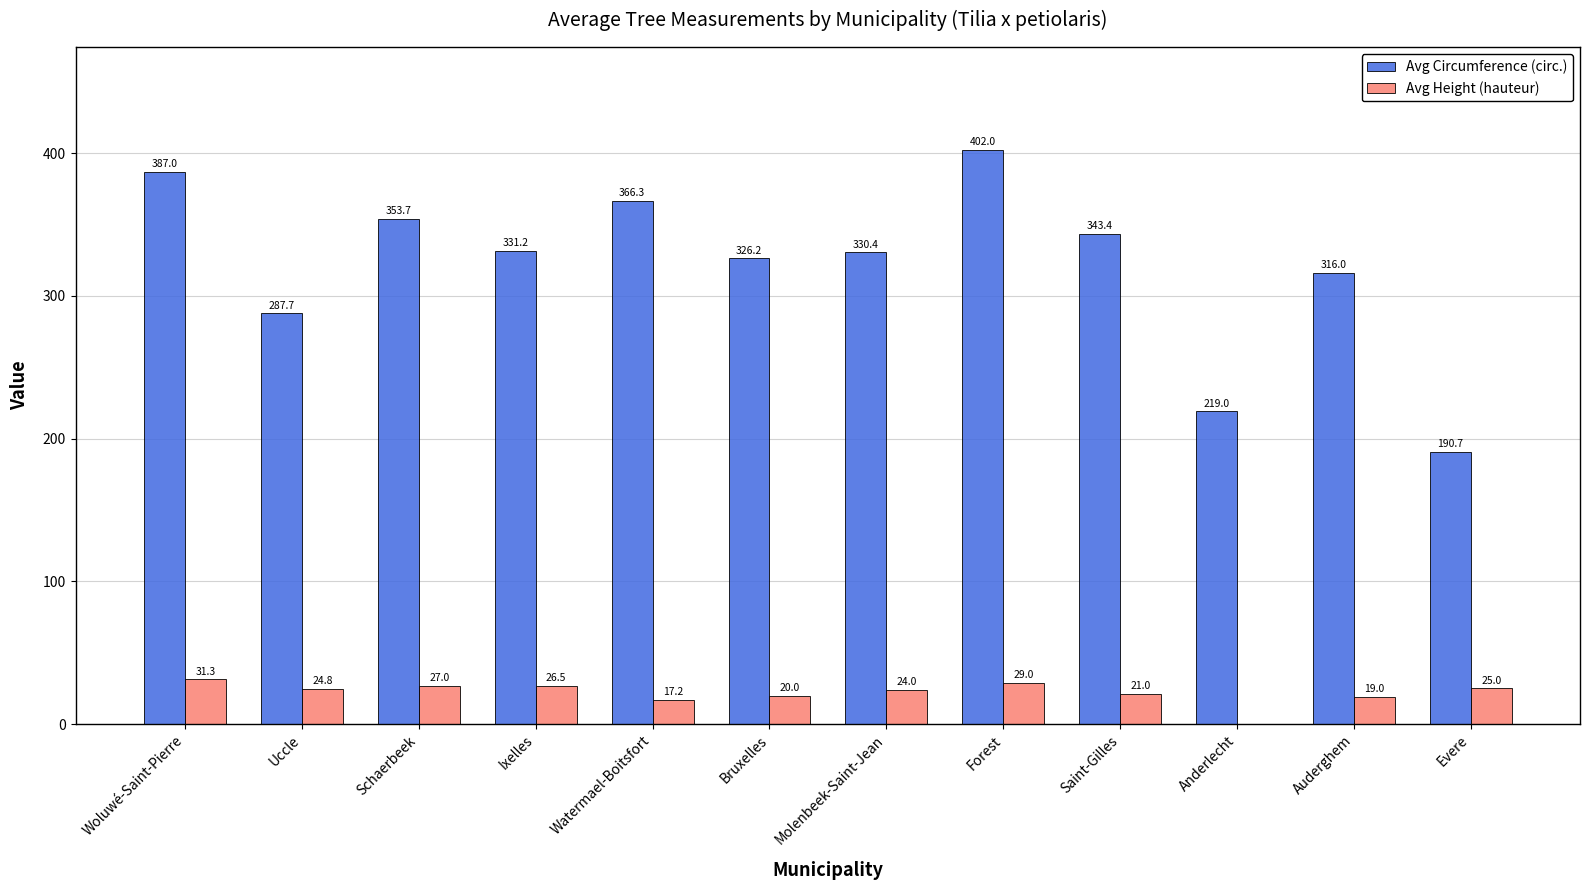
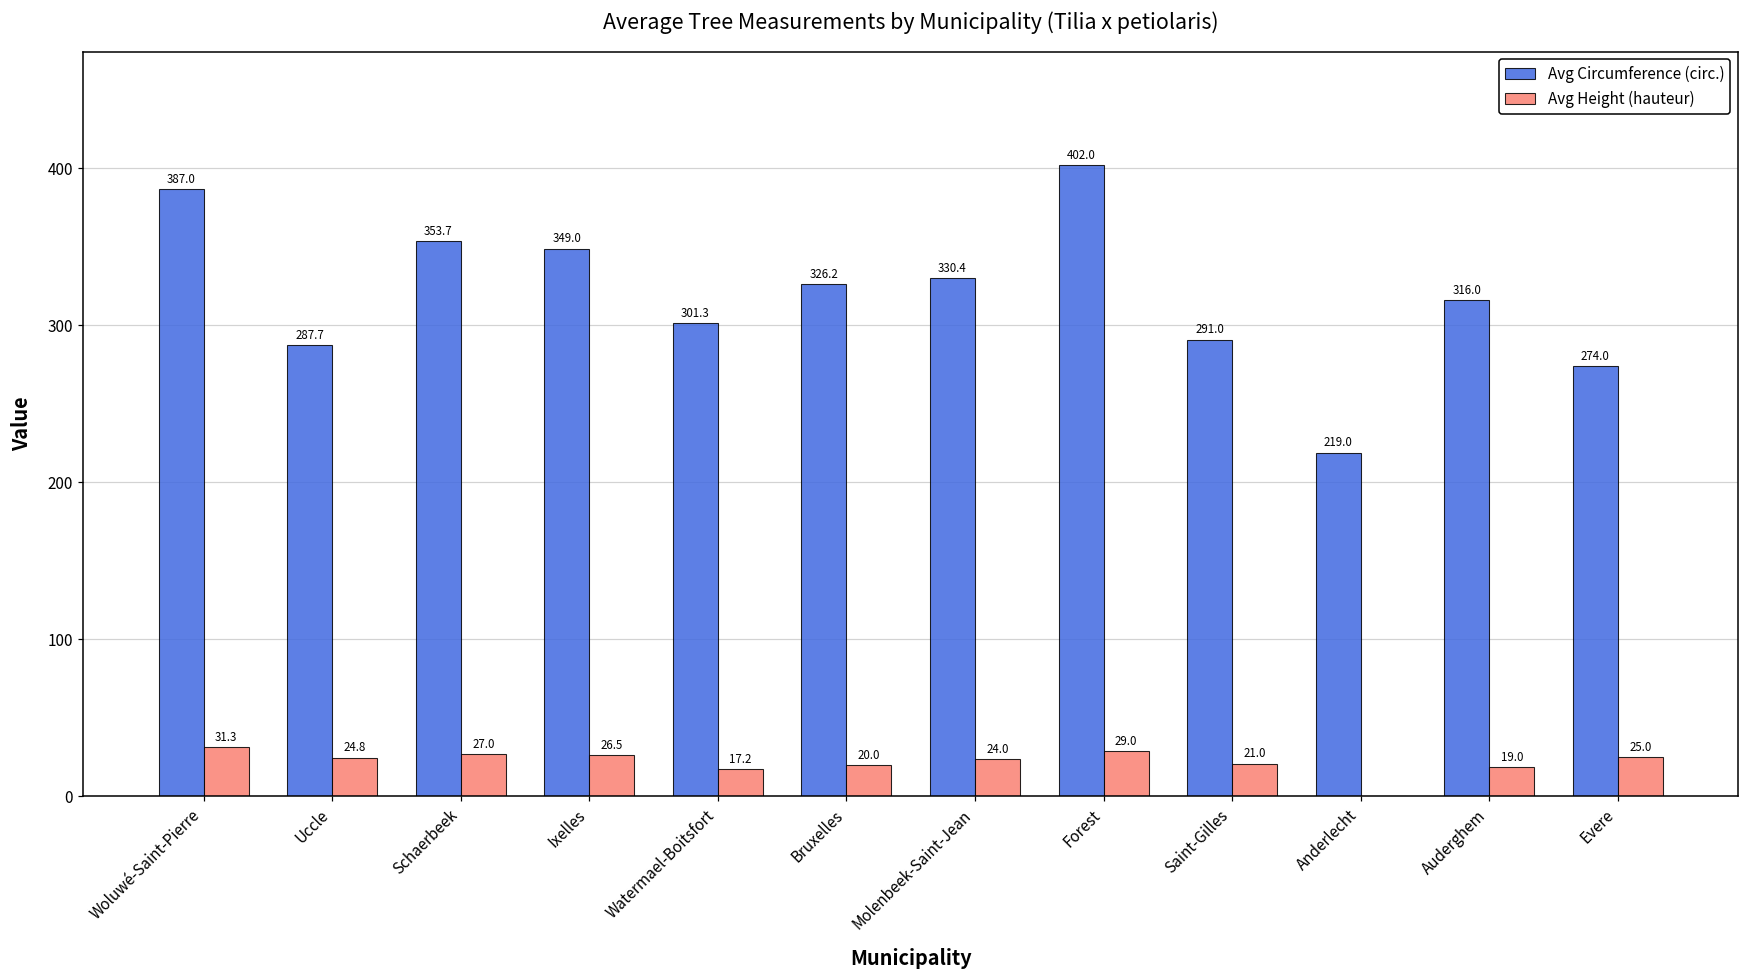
Avg Circumference (circ.), Ixelles: 331.2 -> 349.0
Avg Circumference (circ.), Watermael-Boitsfort: 366.3 -> 301.3
Avg Circumference (circ.), Saint-Gilles: 343.4 -> 291.0
Avg Circumference (circ.), Evere: 190.7 -> 274.0
